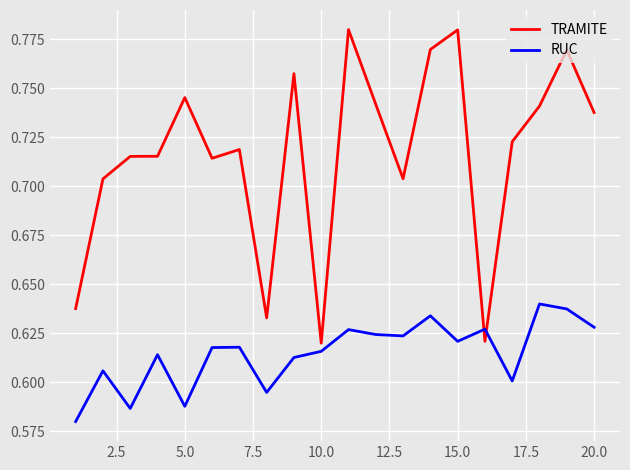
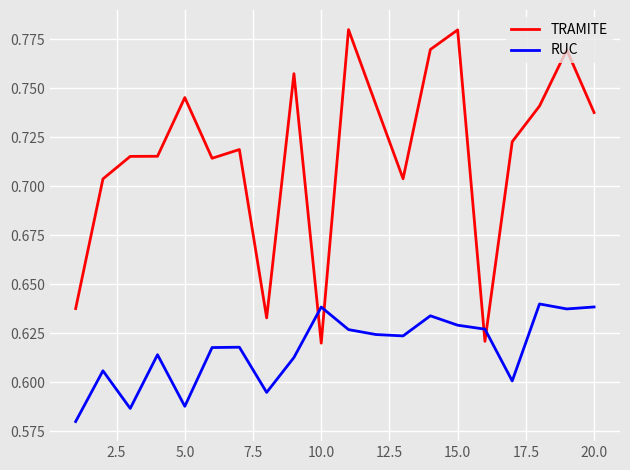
RUC, 10.0: 0.616 -> 0.638
RUC, 15.0: 0.621 -> 0.629
RUC, 20.0: 0.628 -> 0.638
